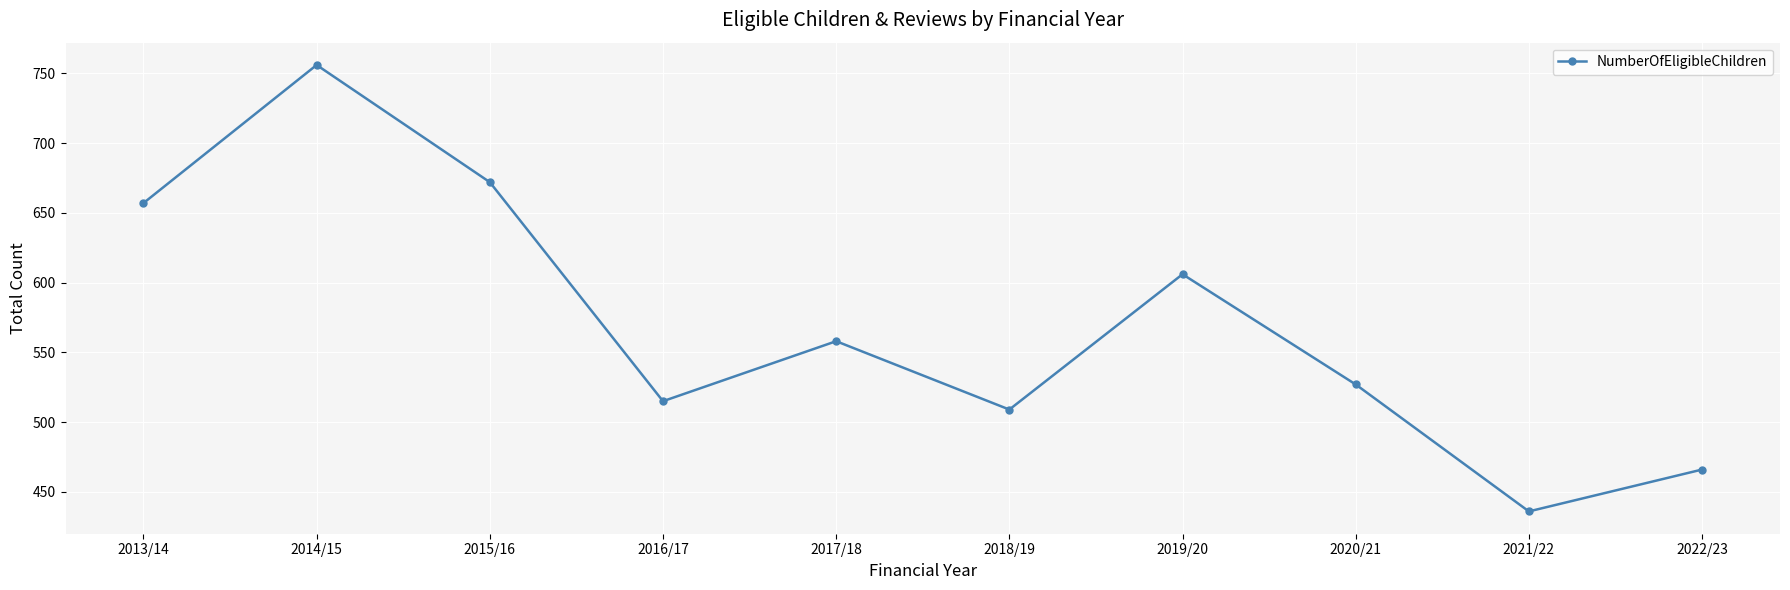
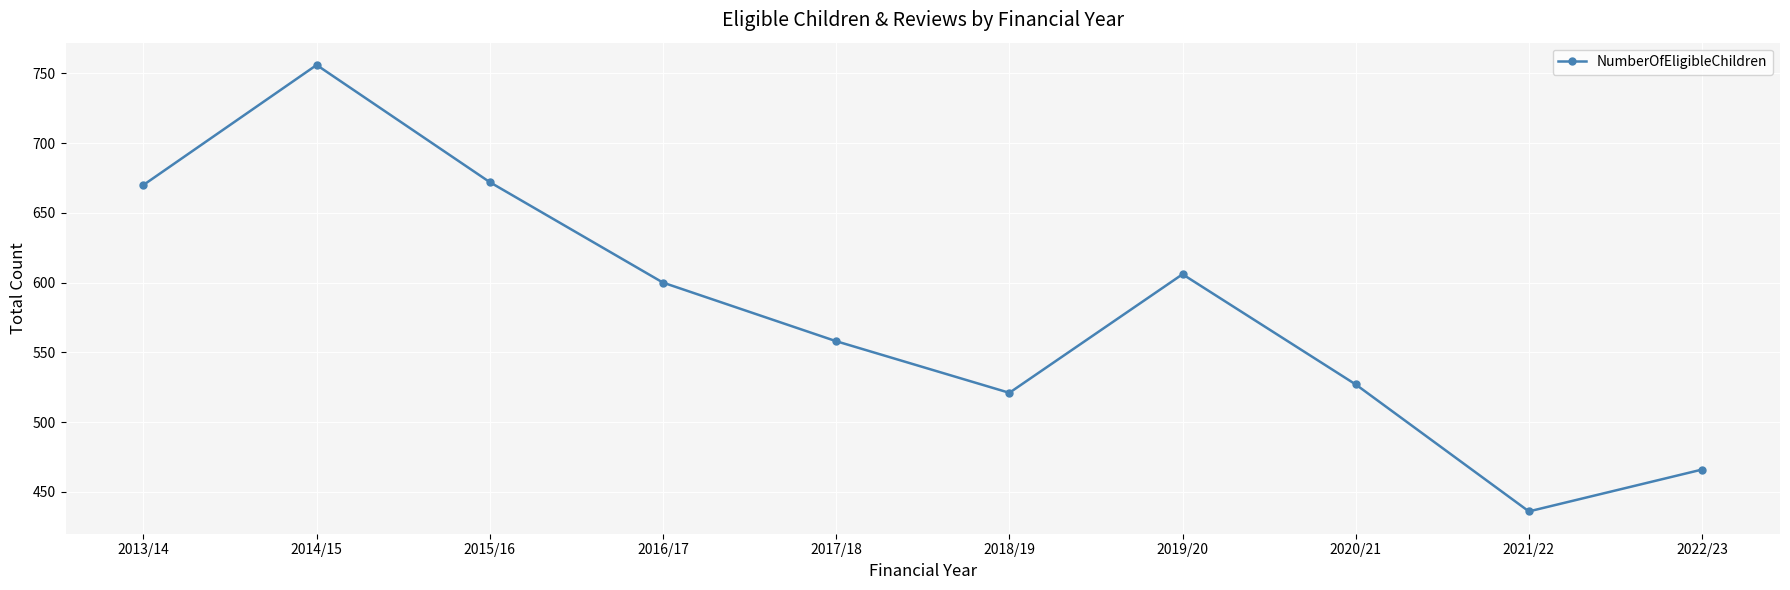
2013/14: 657 -> 670
2016/17: 515 -> 600
2018/19: 509 -> 521
